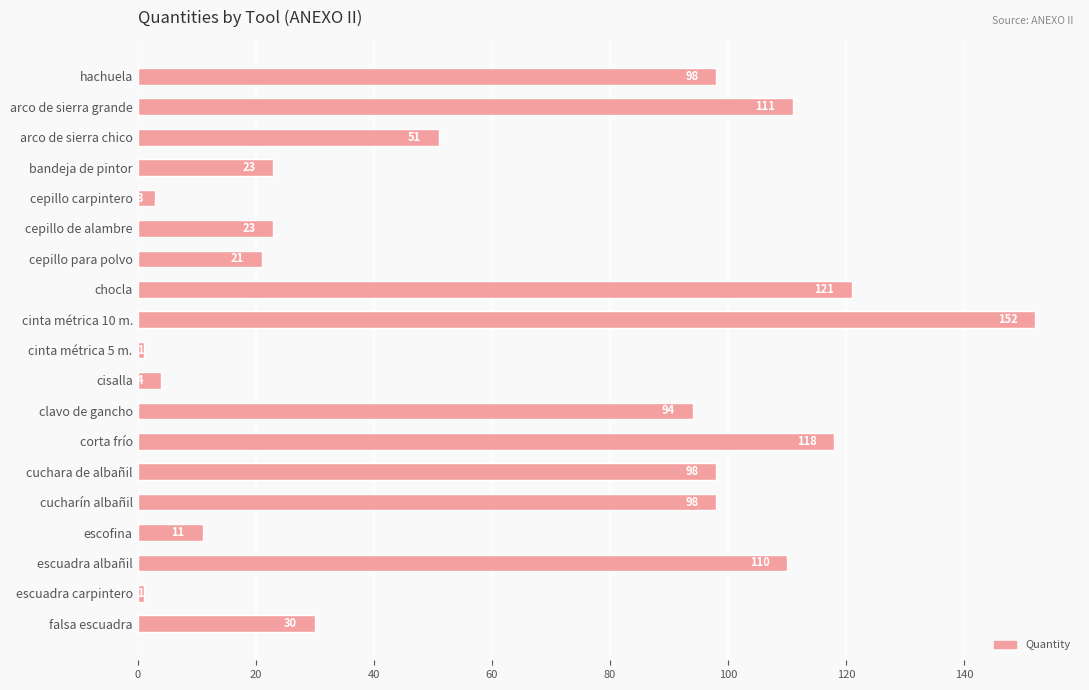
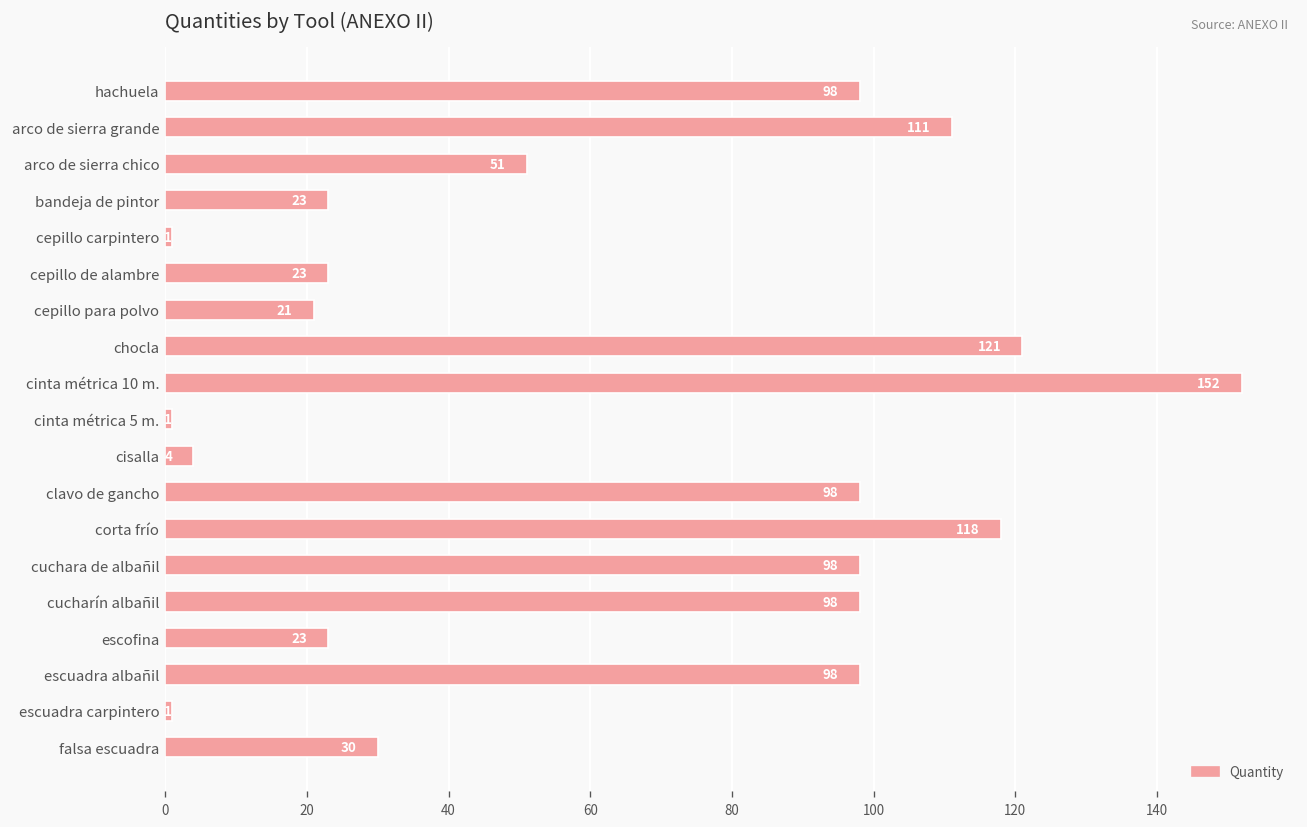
cepillo carpintero: 3 -> 1
clavo de gancho: 94 -> 98
escofina: 11 -> 23
escuadra albañil: 110 -> 98
